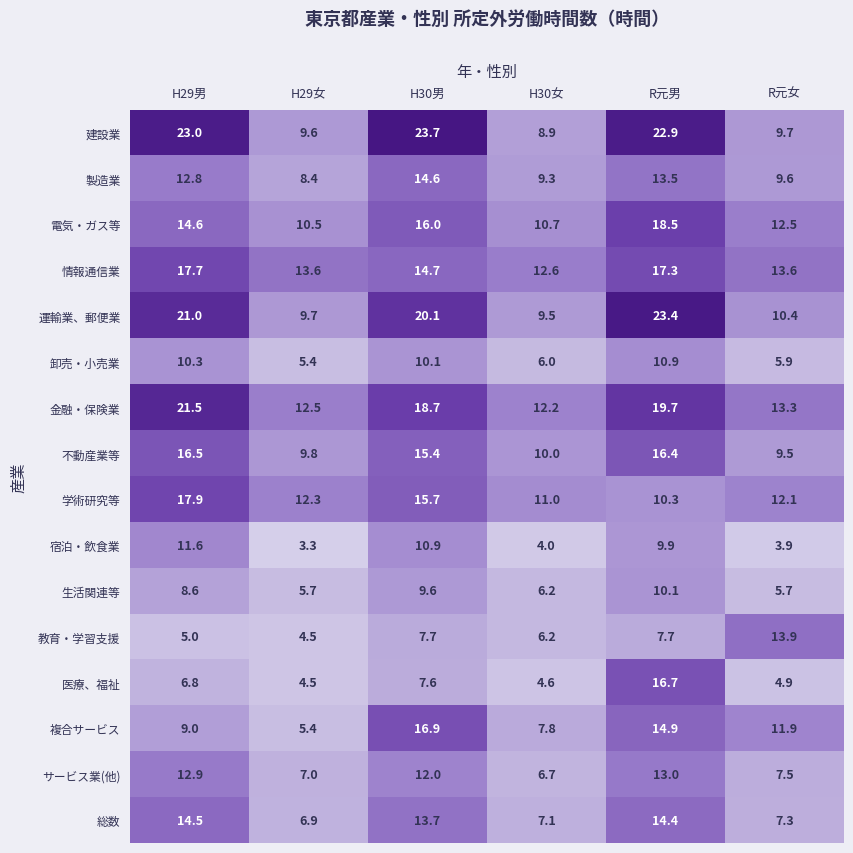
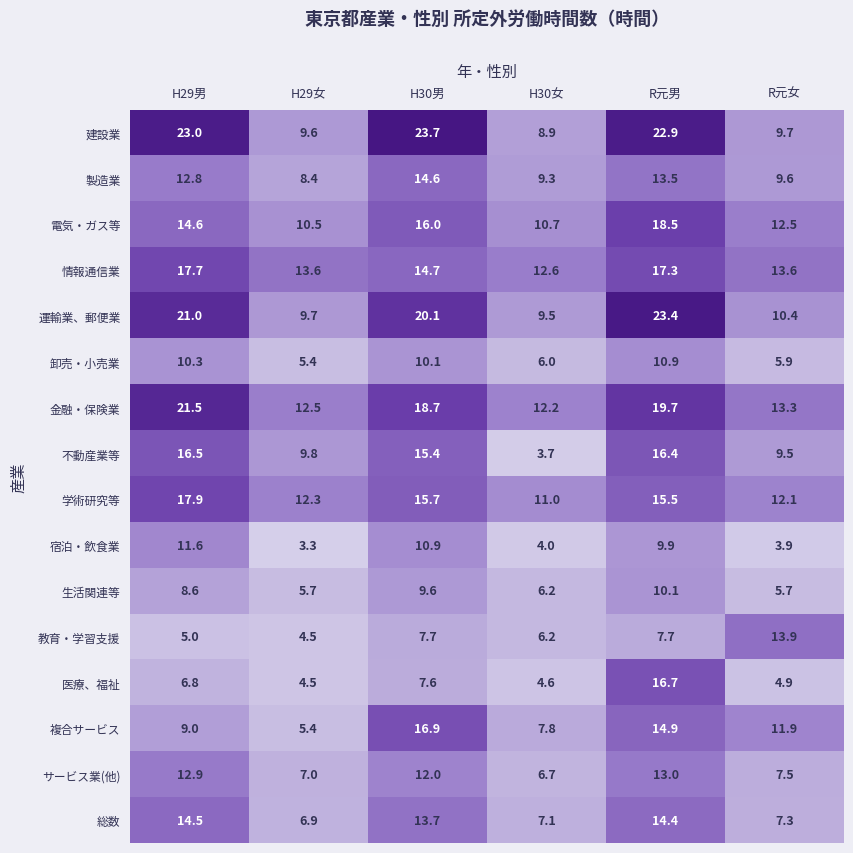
不動産業等, H30女: 10.0 -> 3.7
学術研究等, R元男: 10.3 -> 15.5
